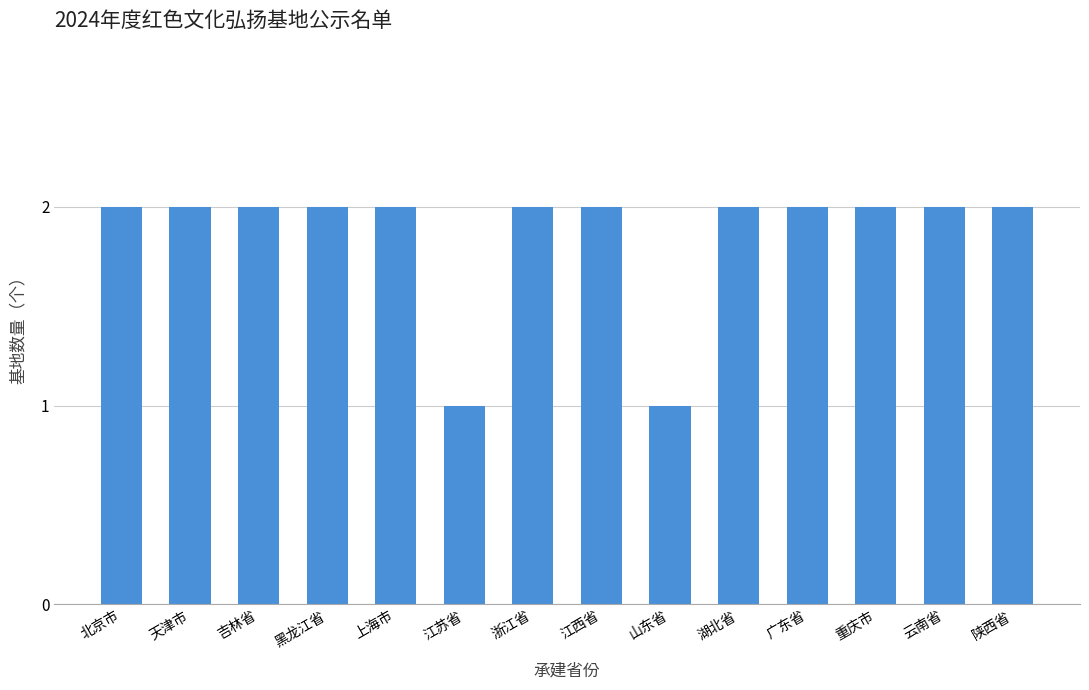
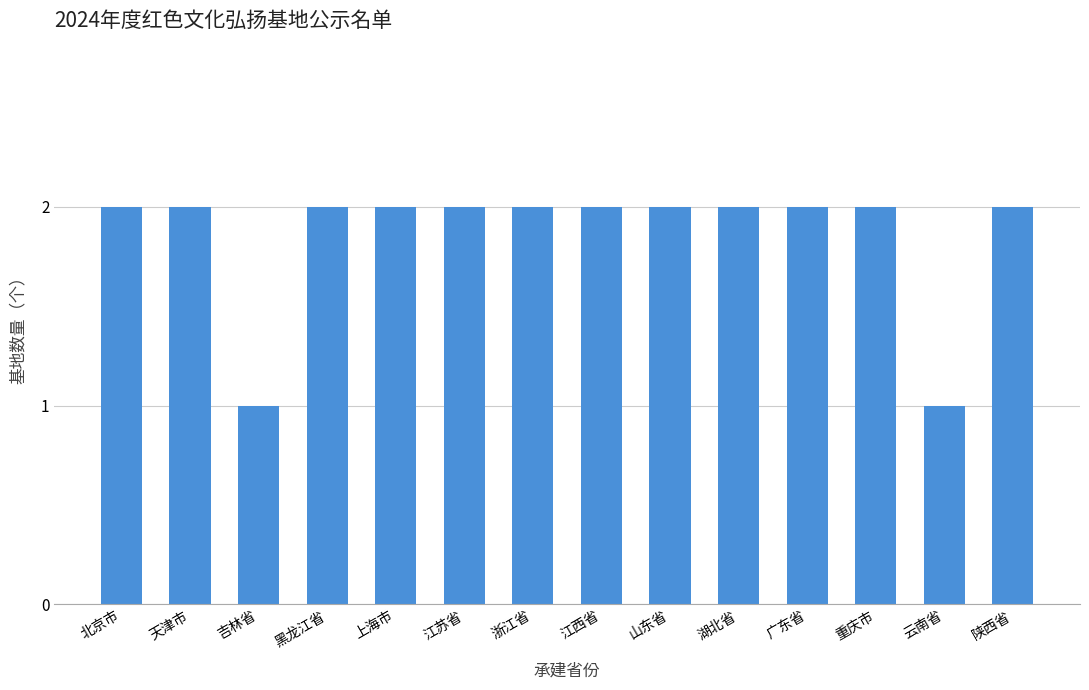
吉林省: 2 -> 1
江苏省: 1 -> 2
山东省: 1 -> 2
云南省: 2 -> 1
